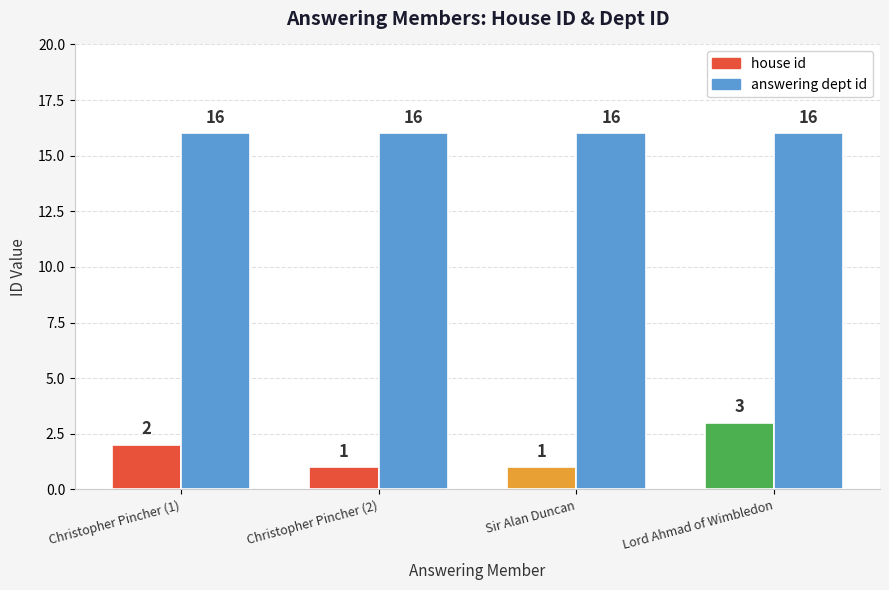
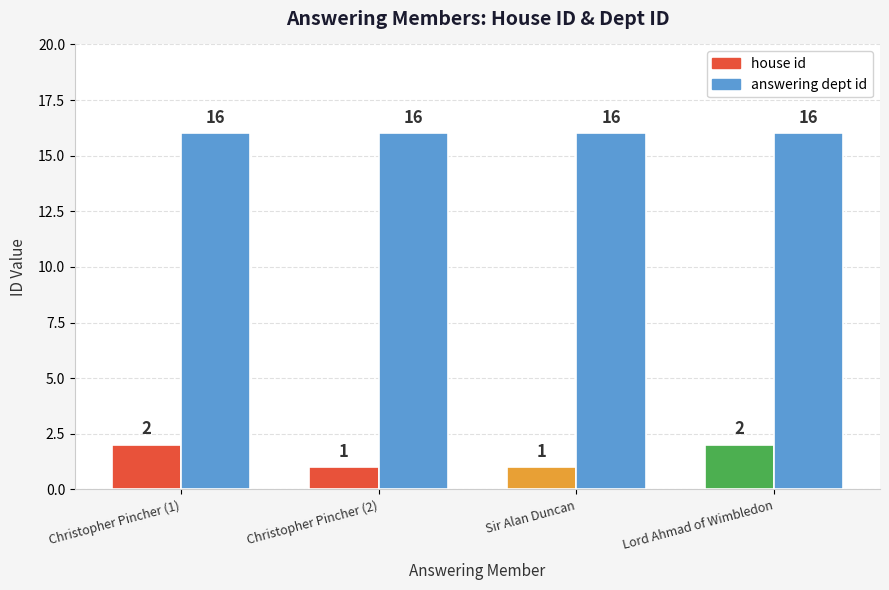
house id, Lord Ahmad of Wimbledon: 3 -> 2
